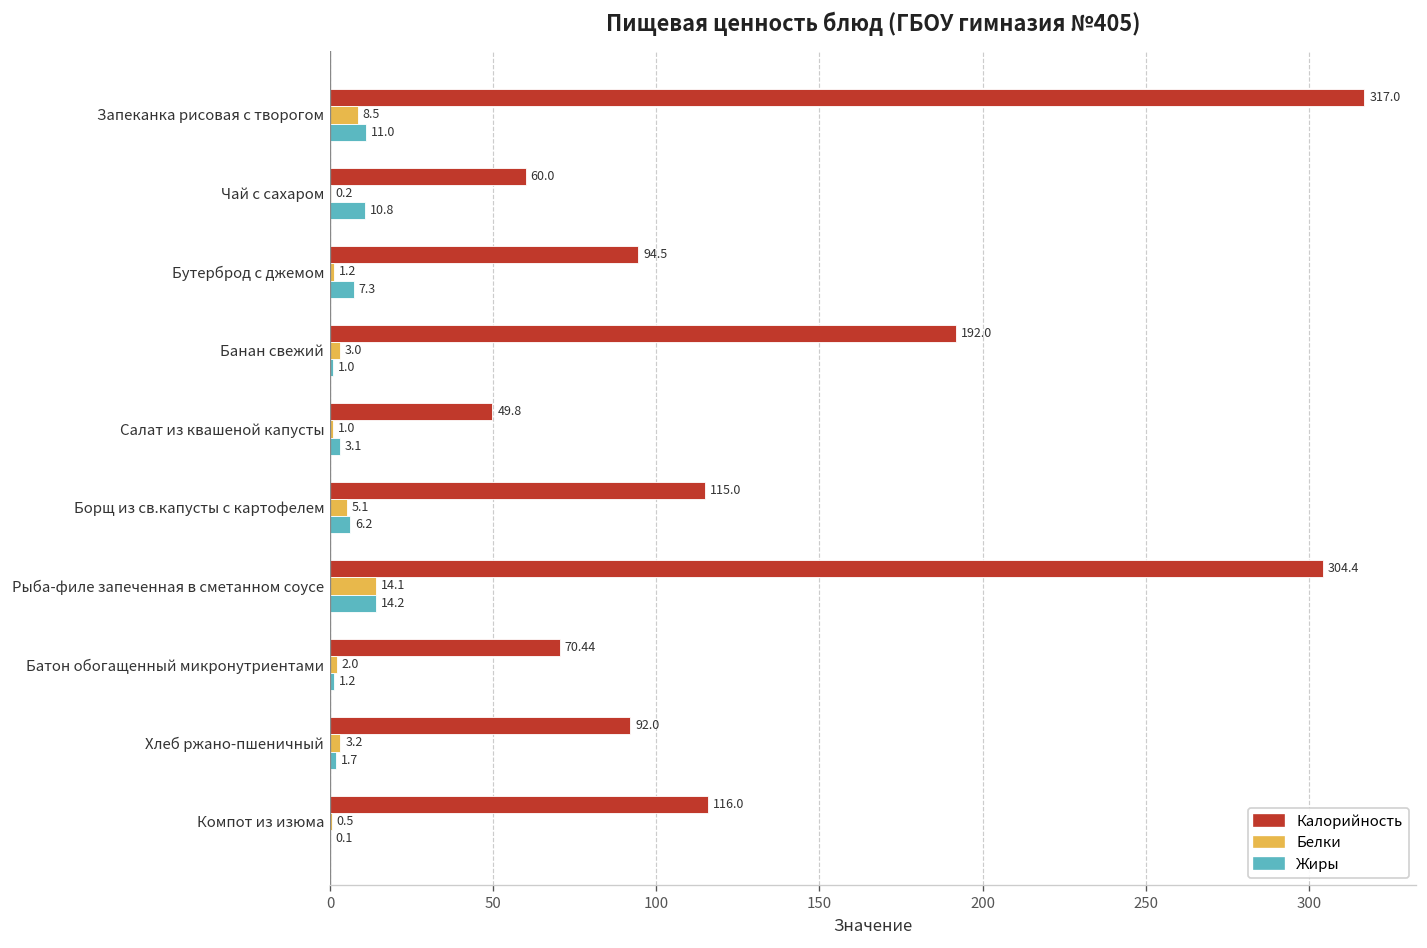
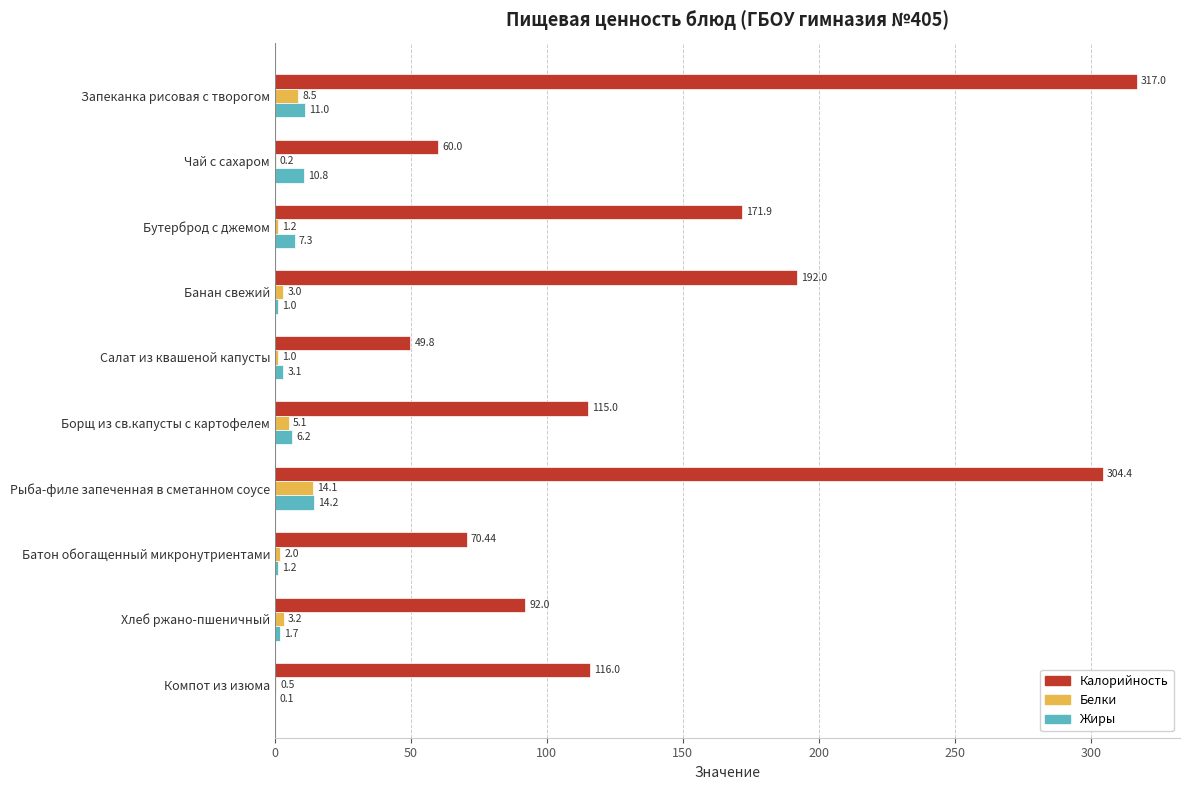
Калорийность, Бутерброд с джемом: 94.5 -> 171.9
